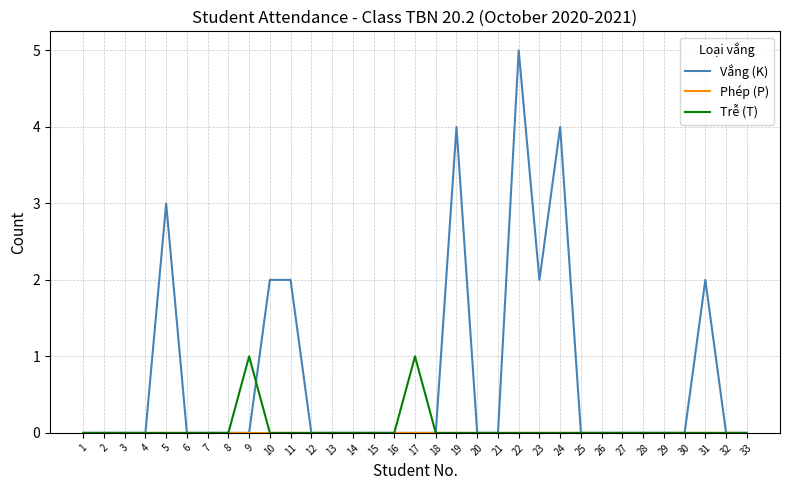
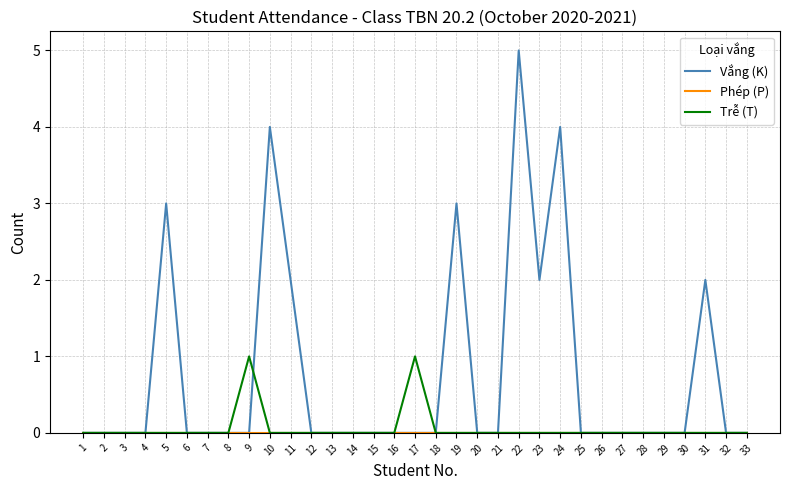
Vắng (K), 10: 2 -> 4
Vắng (K), 19: 4 -> 3
